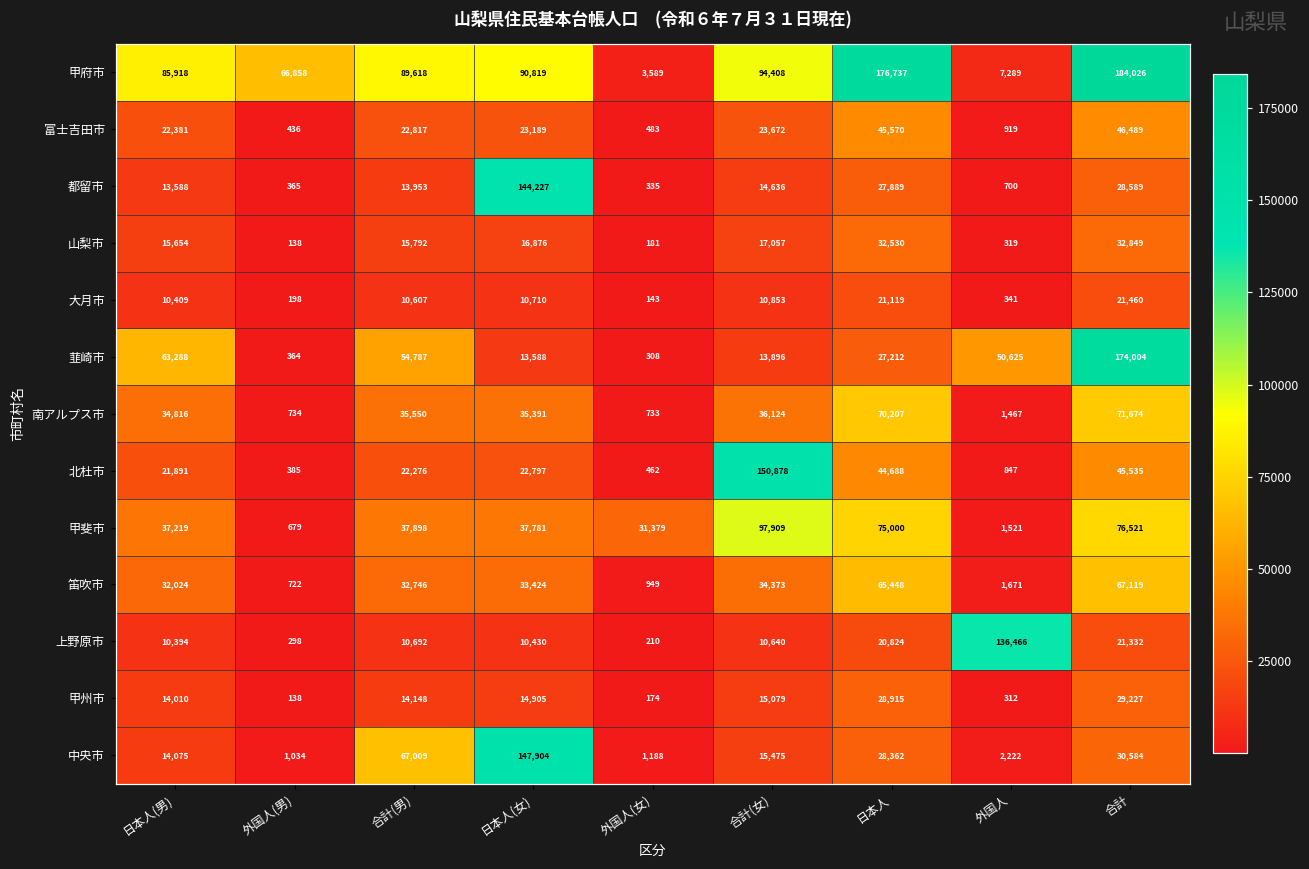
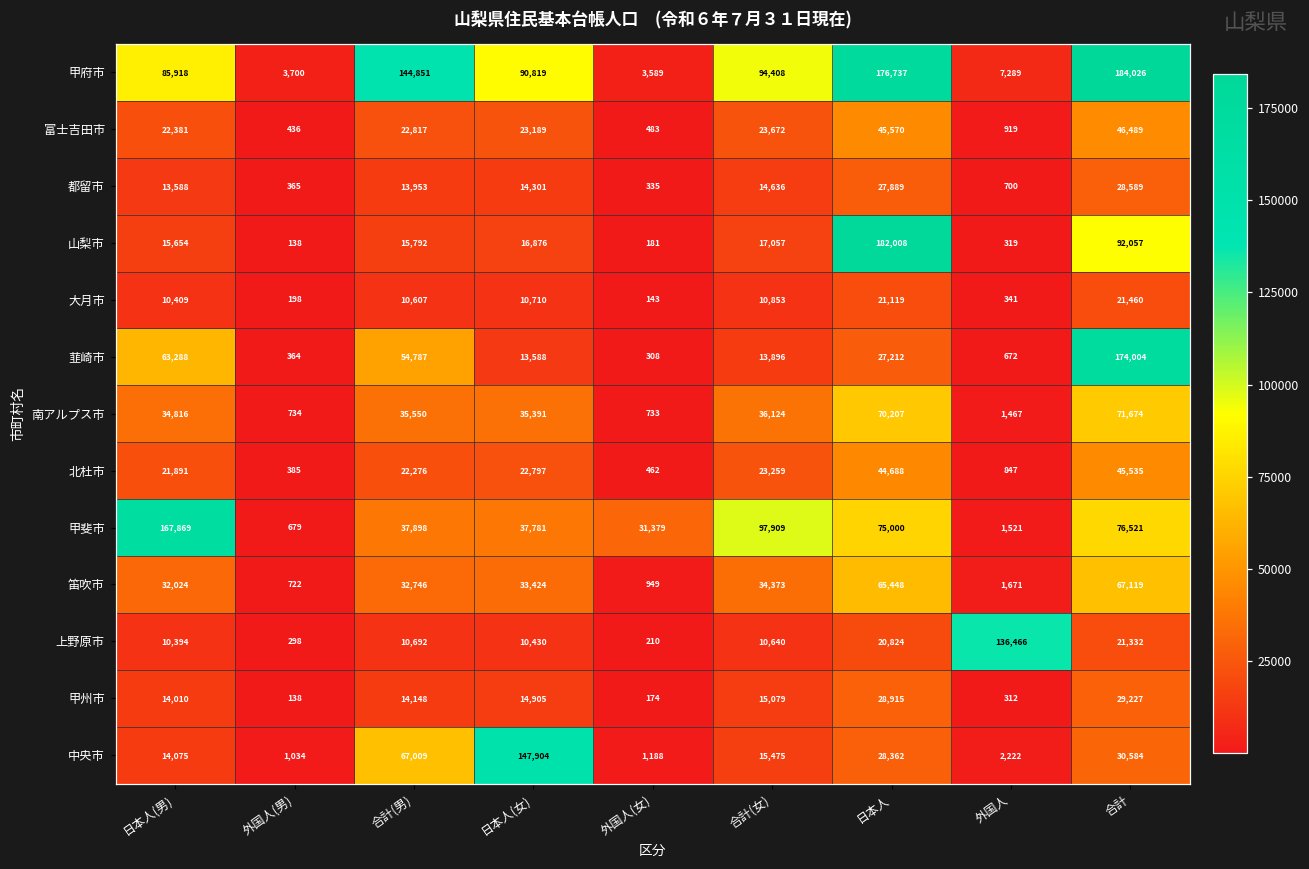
甲府市, 外国人(男): 66,858 -> 3,700
甲府市, 合計(男): 89,618 -> 144,851
都留市, 日本人(女): 144,227 -> 14,301
山梨市, 日本人: 32,530 -> 182,008
山梨市, 合計: 32,849 -> 92,057
韮崎市, 外国人: 50,625 -> 672
北杜市, 合計(女): 150,878 -> 23,259
甲斐市, 日本人(男): 37,219 -> 167,869
